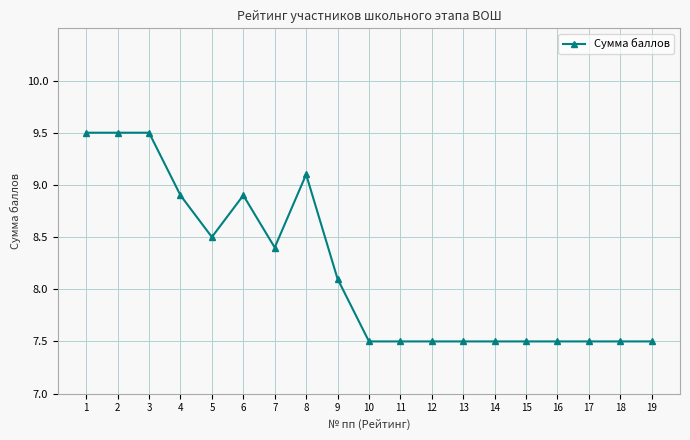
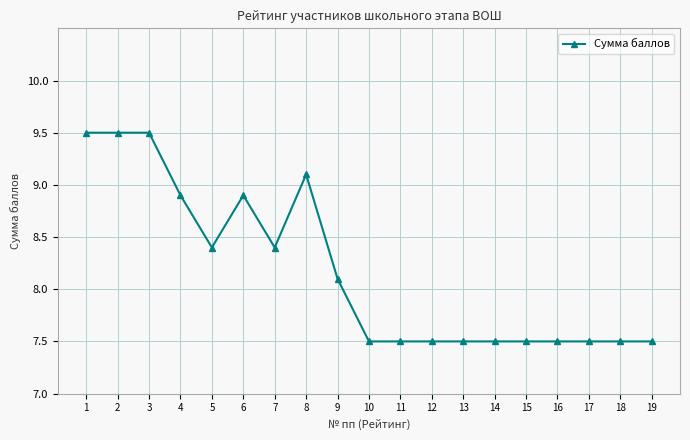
5: 8.5 -> 8.4
